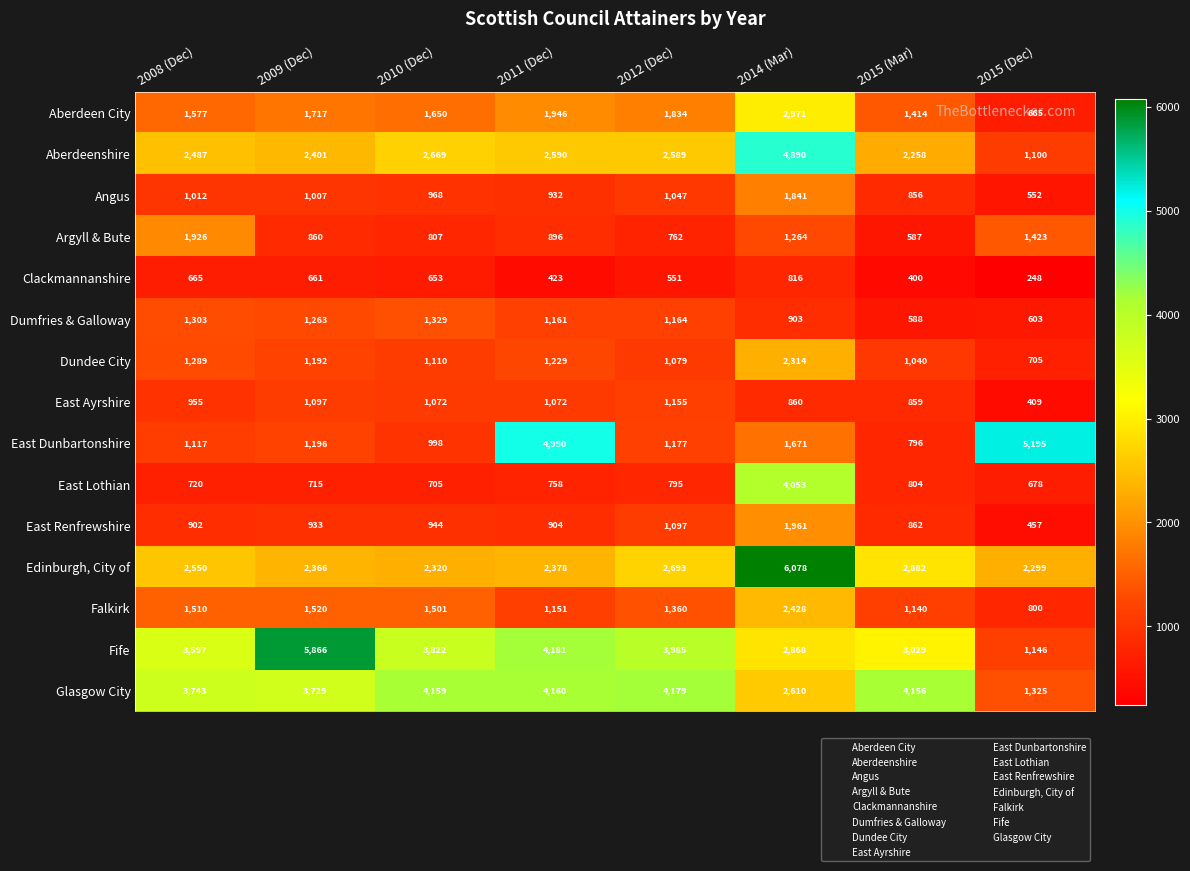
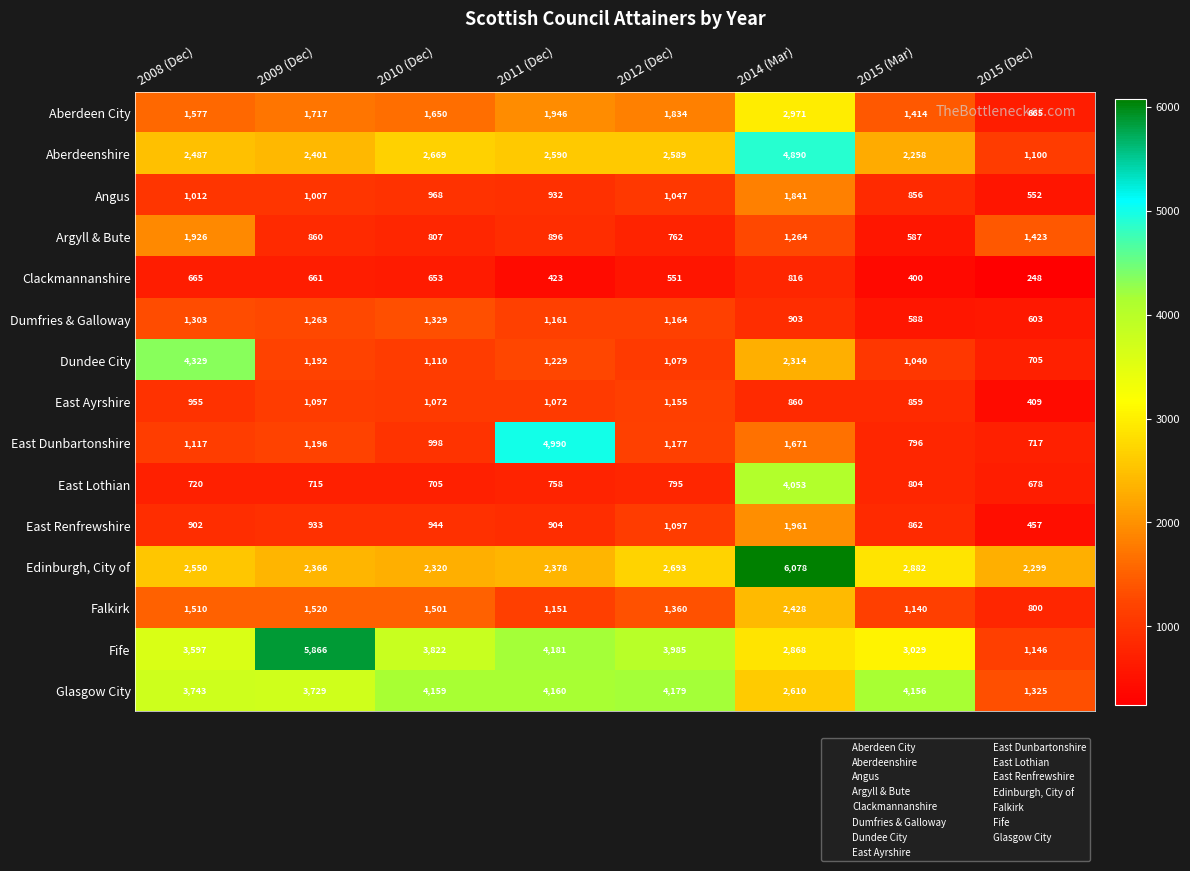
Dundee City, 2008 (Dec): 1,289 -> 4,329
East Dunbartonshire, 2015 (Dec): 5,195 -> 717
